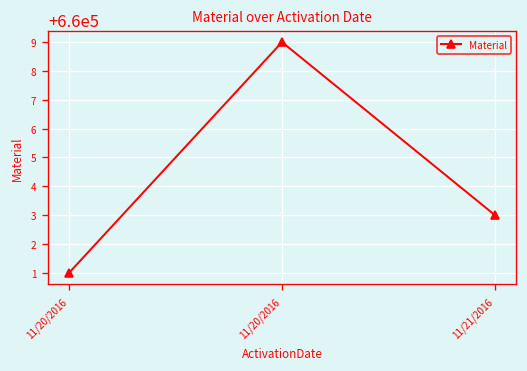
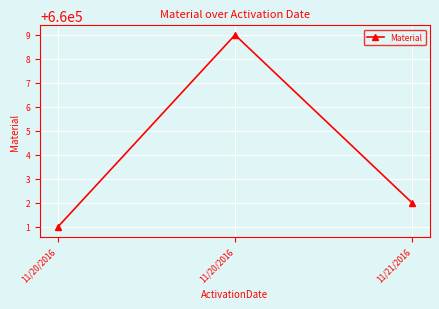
11/21/2016: 660003 -> 660002
